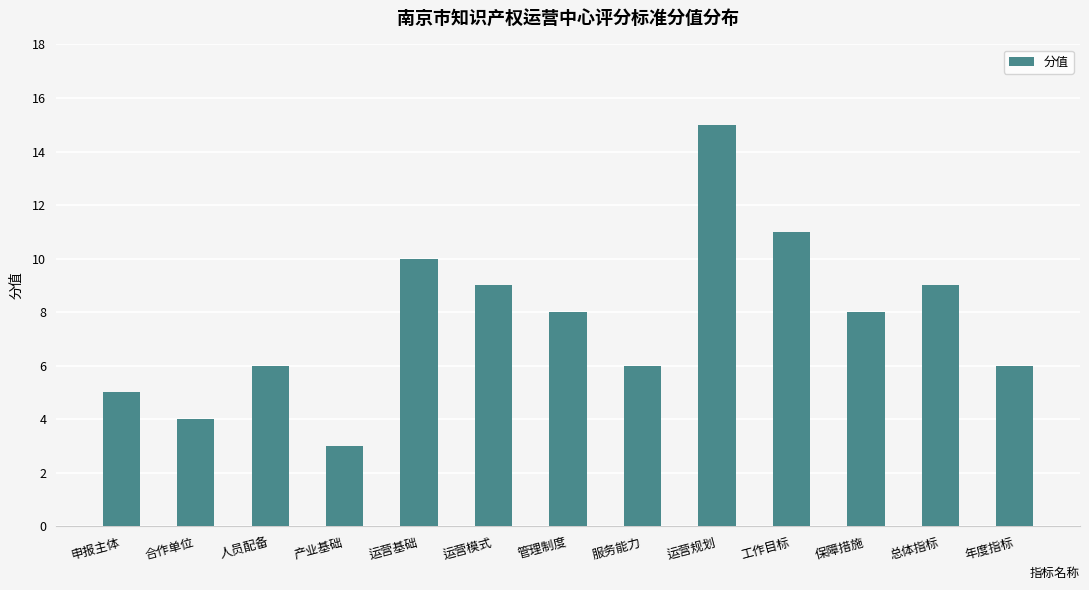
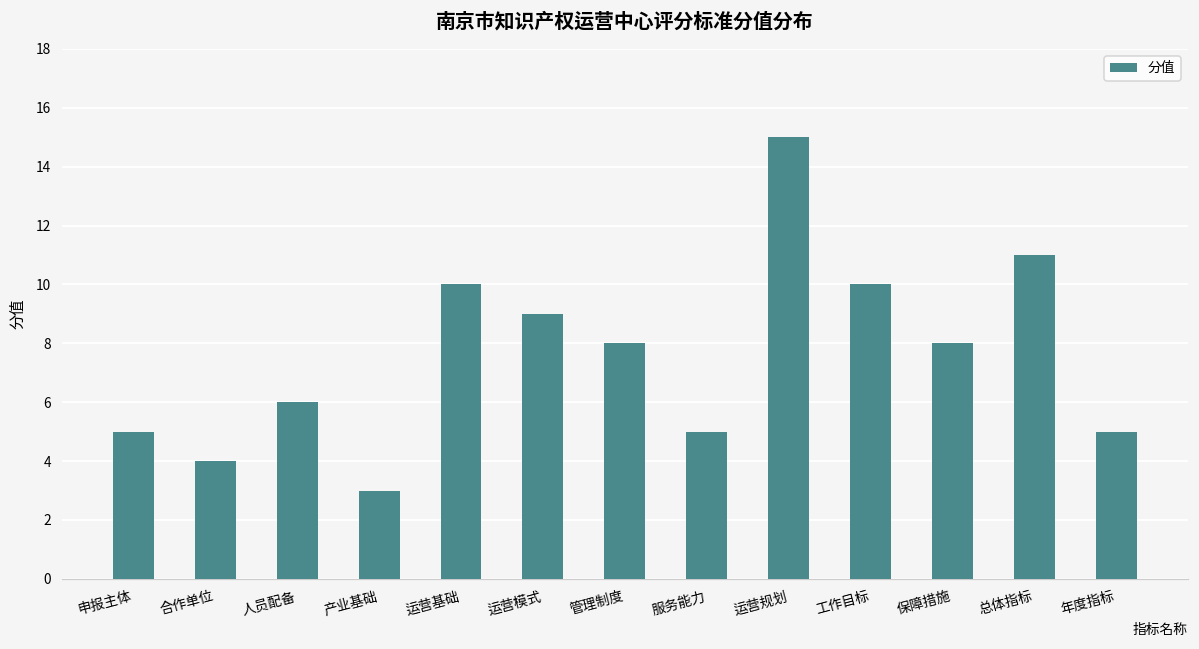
服务能力: 6 -> 5
工作目标: 11 -> 10
总体指标: 9 -> 11
年度指标: 6 -> 5
